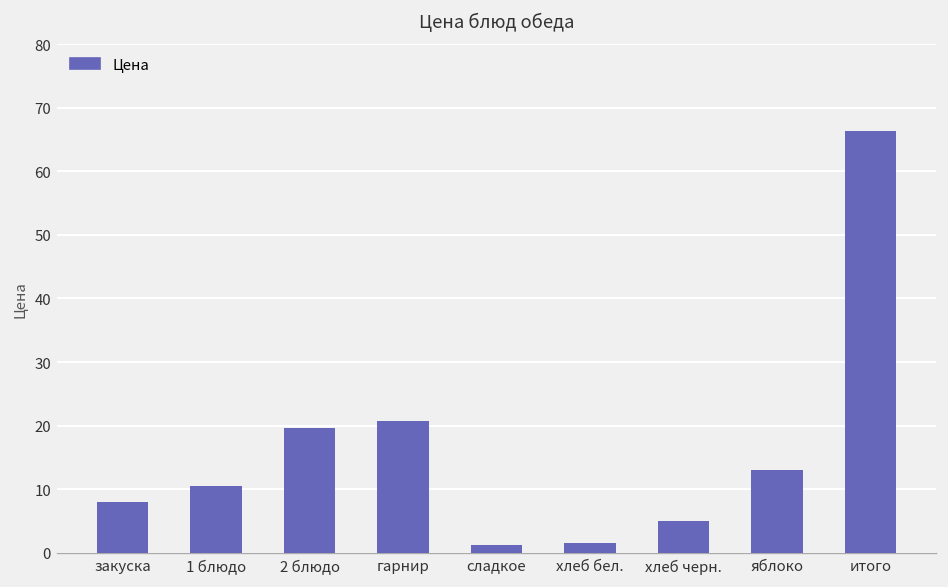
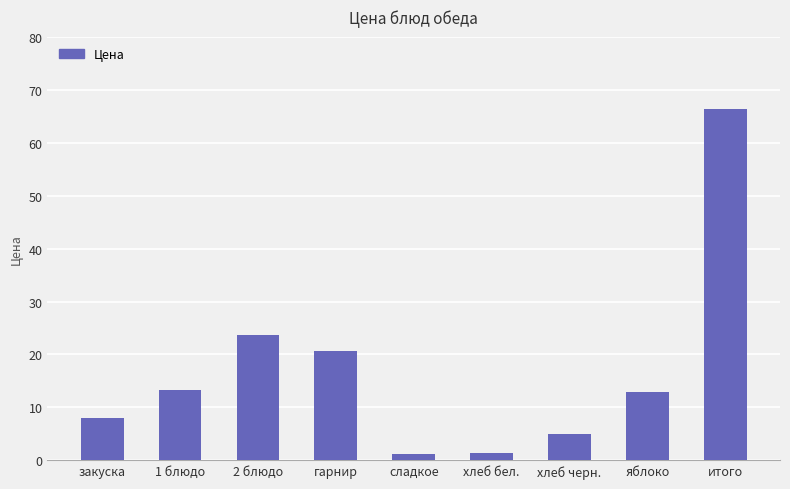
1 блюдо: 10 -> 13
2 блюдо: 20 -> 24
